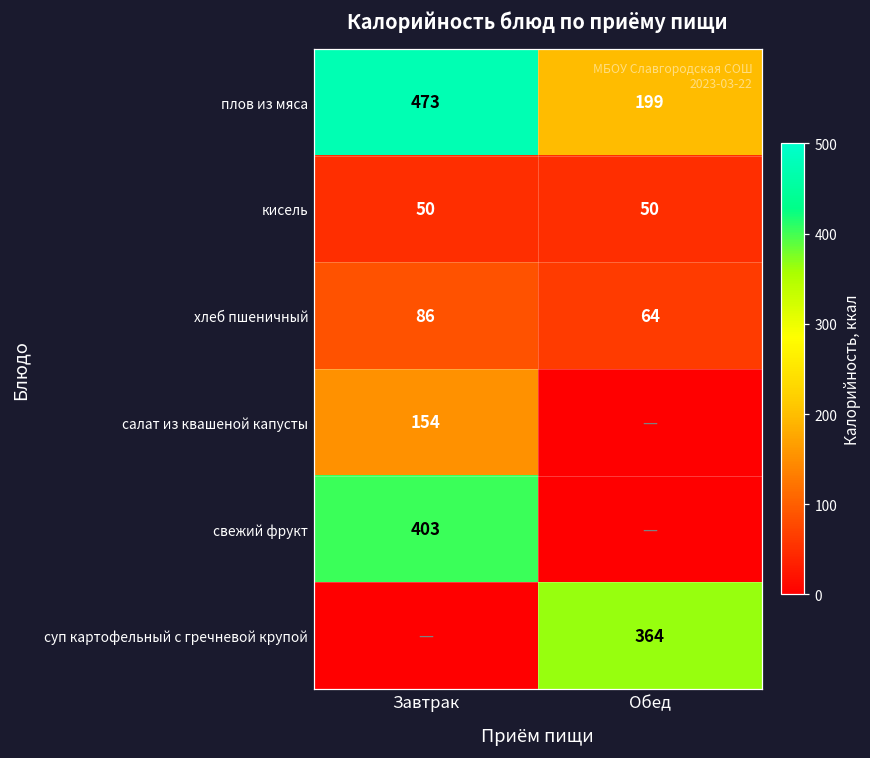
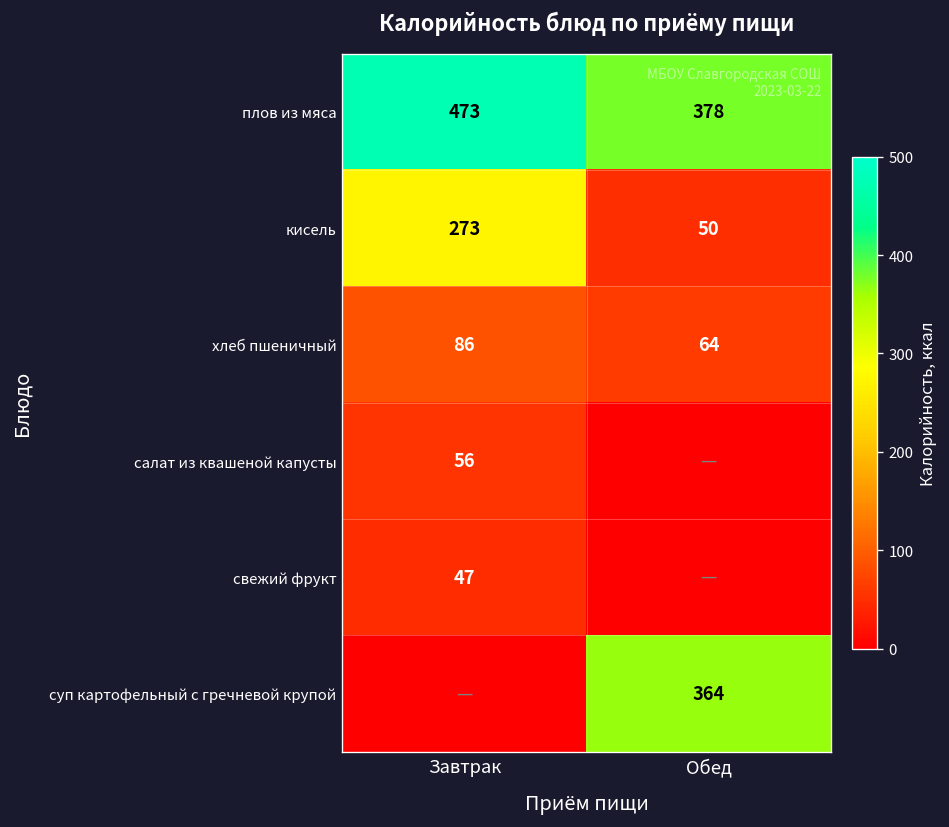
плов из мяса, Обед: 199 -> 378
кисель, Завтрак: 50 -> 273
салат из квашеной капусты, Завтрак: 154 -> 56
свежий фрукт, Завтрак: 403 -> 47
